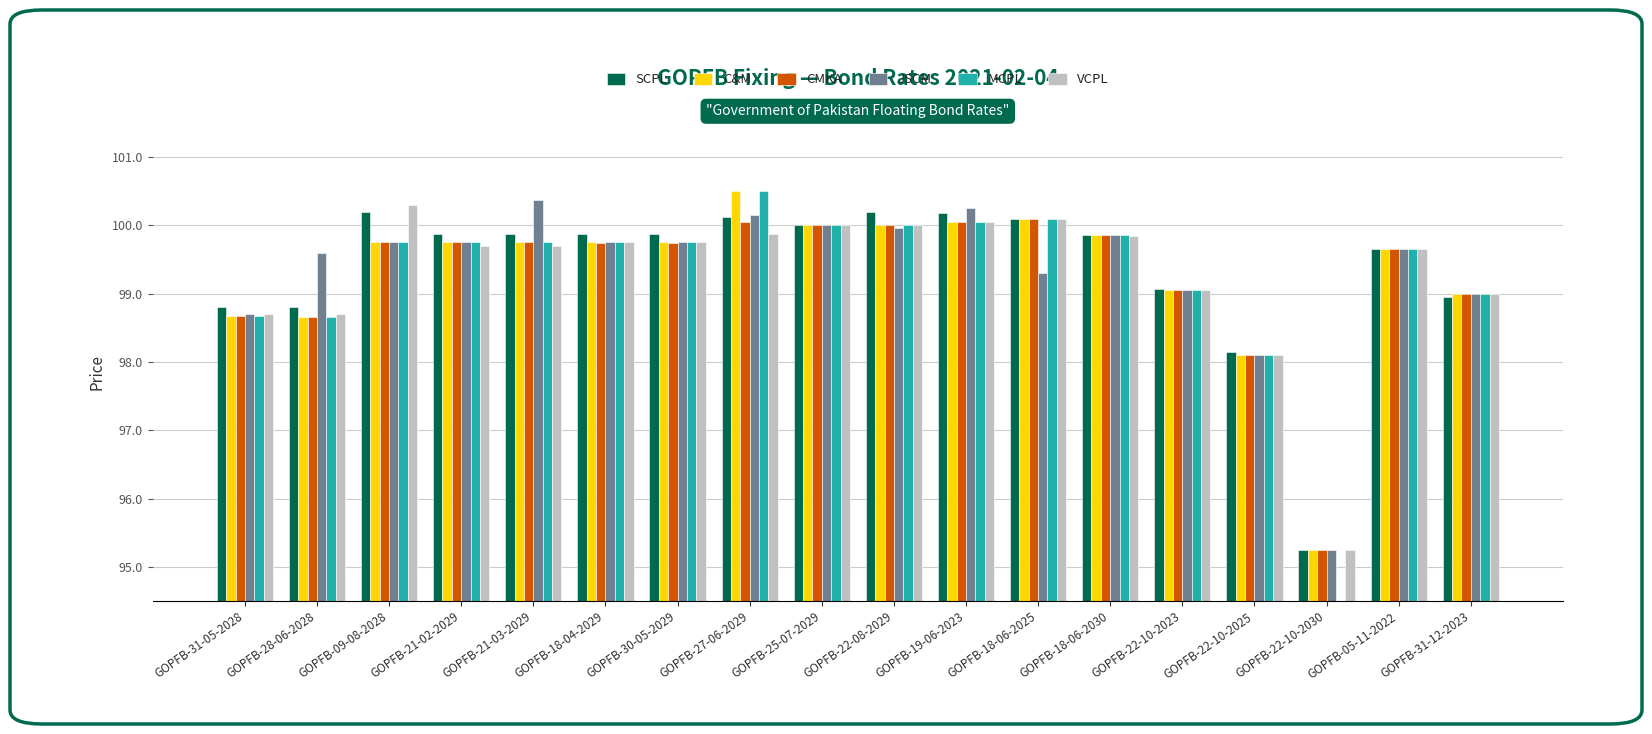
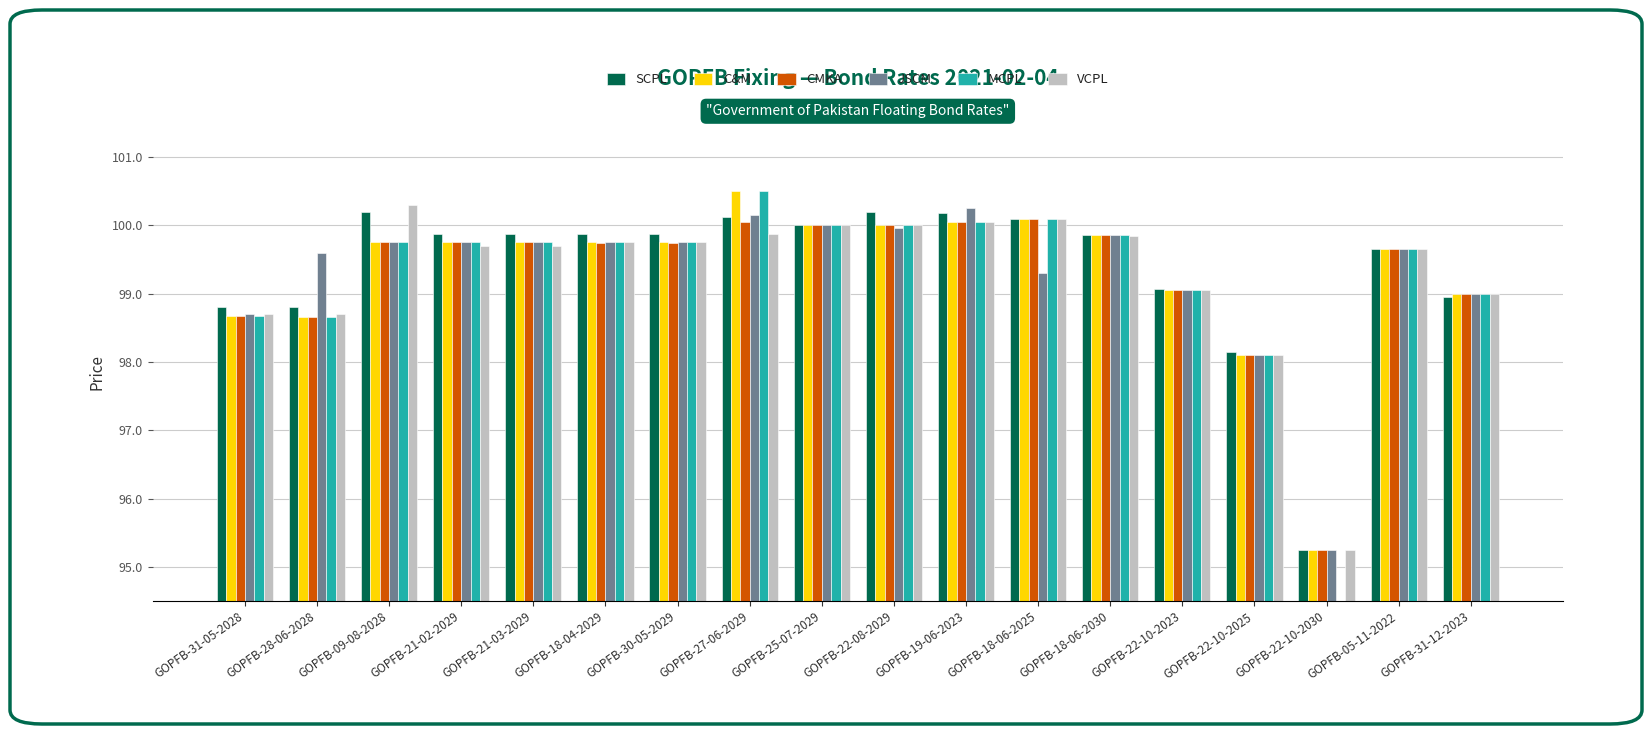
JSCM, GOPFB-21-03-2029: 100.4 -> 99.8
